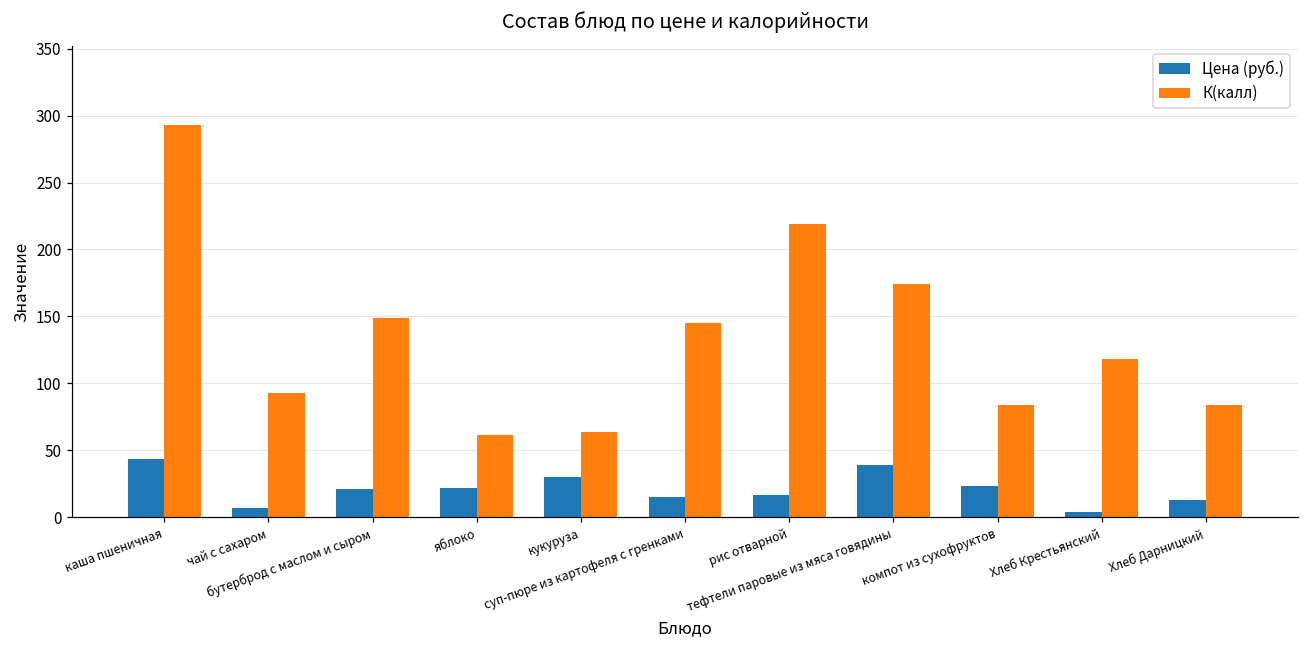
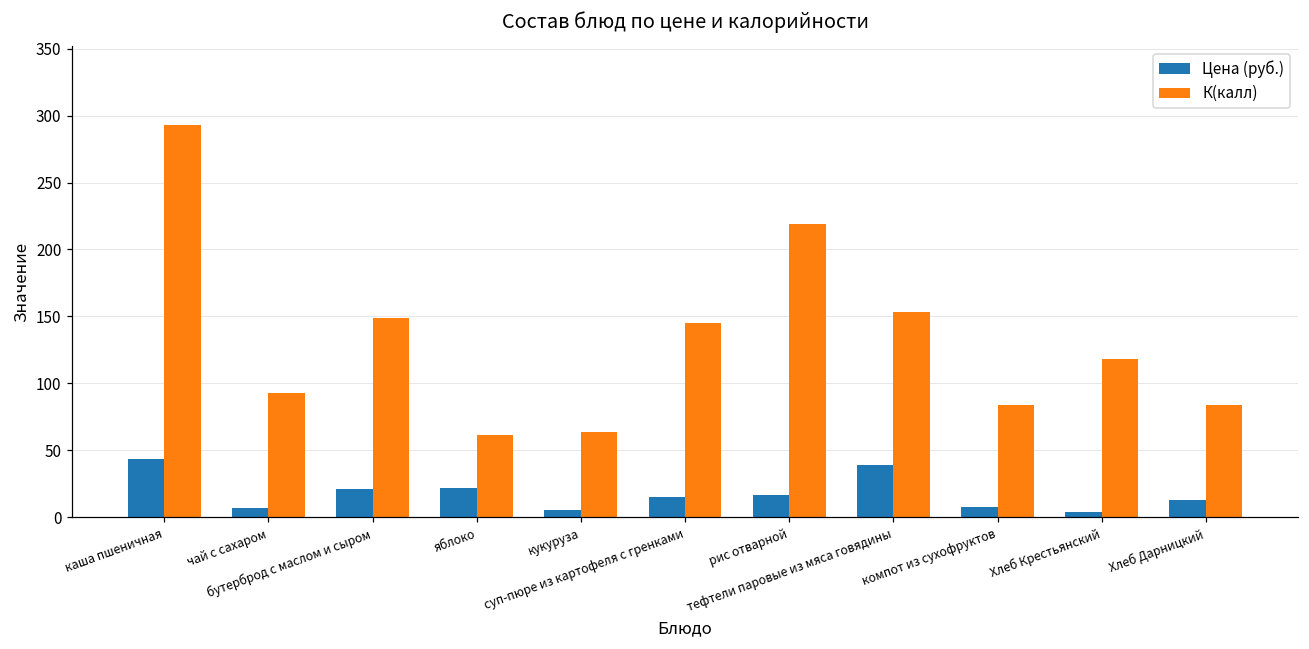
Цена (руб.), кукуруза: 30 -> 6
К(калл), тефтели паровые из мяса говядины: 174 -> 153
Цена (руб.), компот из сухофруктов: 23 -> 7
